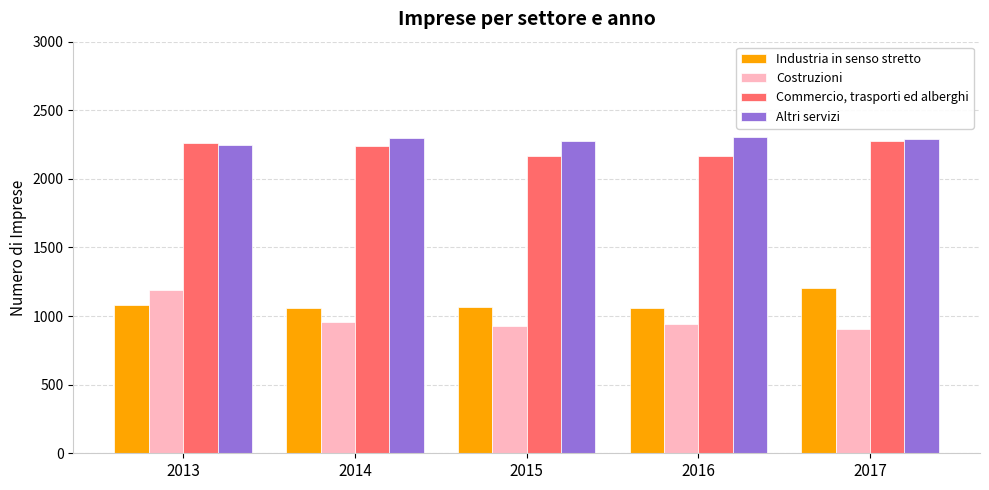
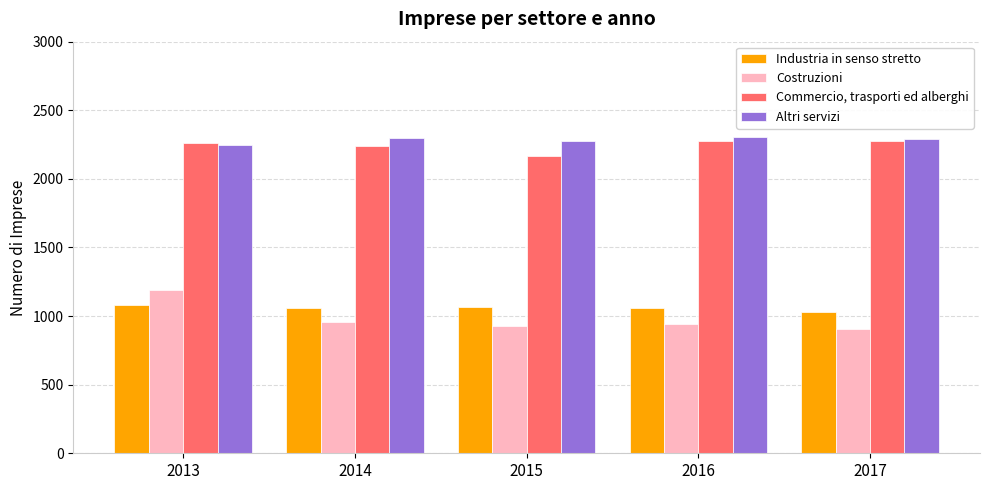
Commercio, trasporti ed alberghi, 2016: 2160 -> 2280
Industria in senso stretto, 2017: 1200 -> 1030
